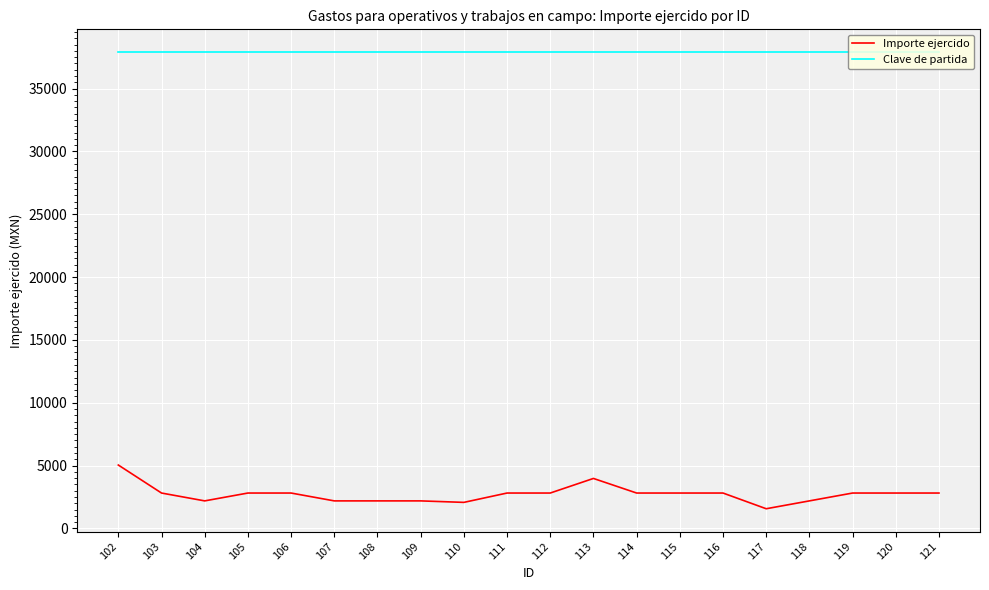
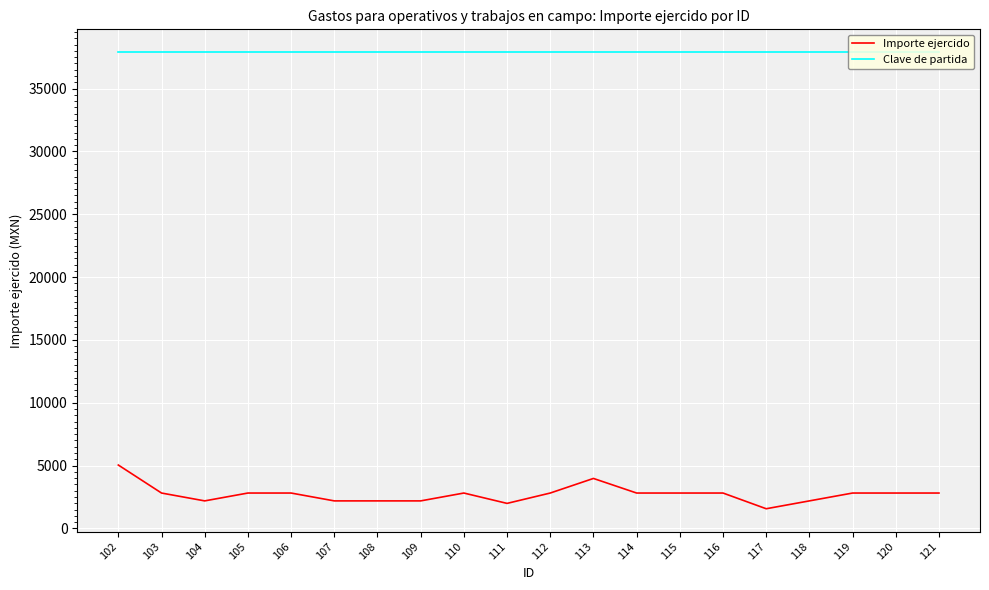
Importe ejercido, 110: 2100 -> 2800
Importe ejercido, 111: 2800 -> 2000
